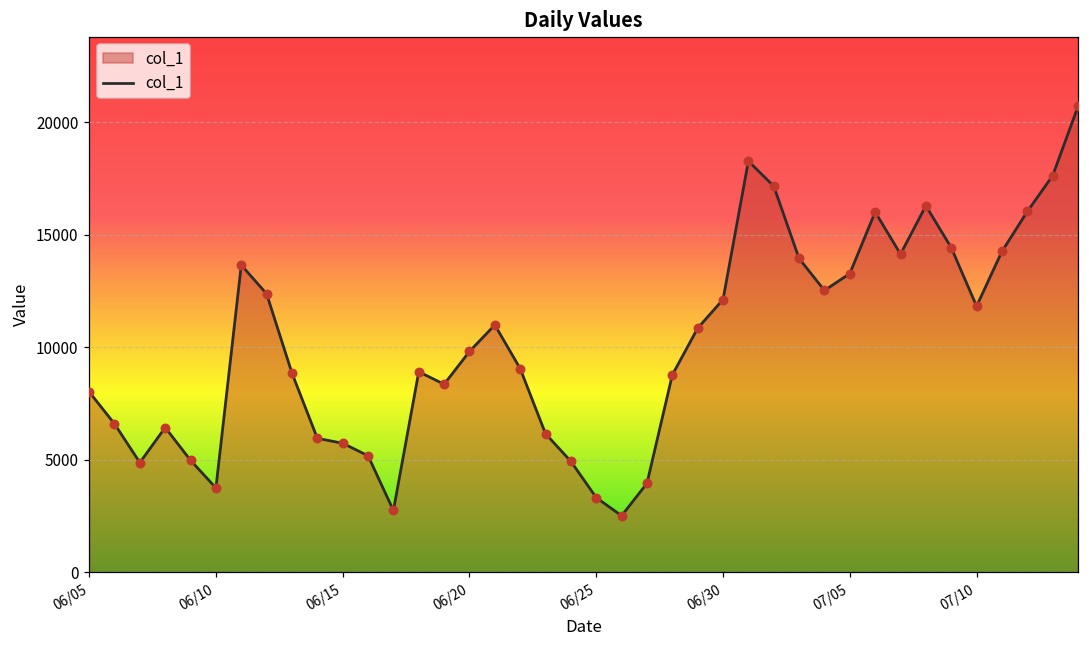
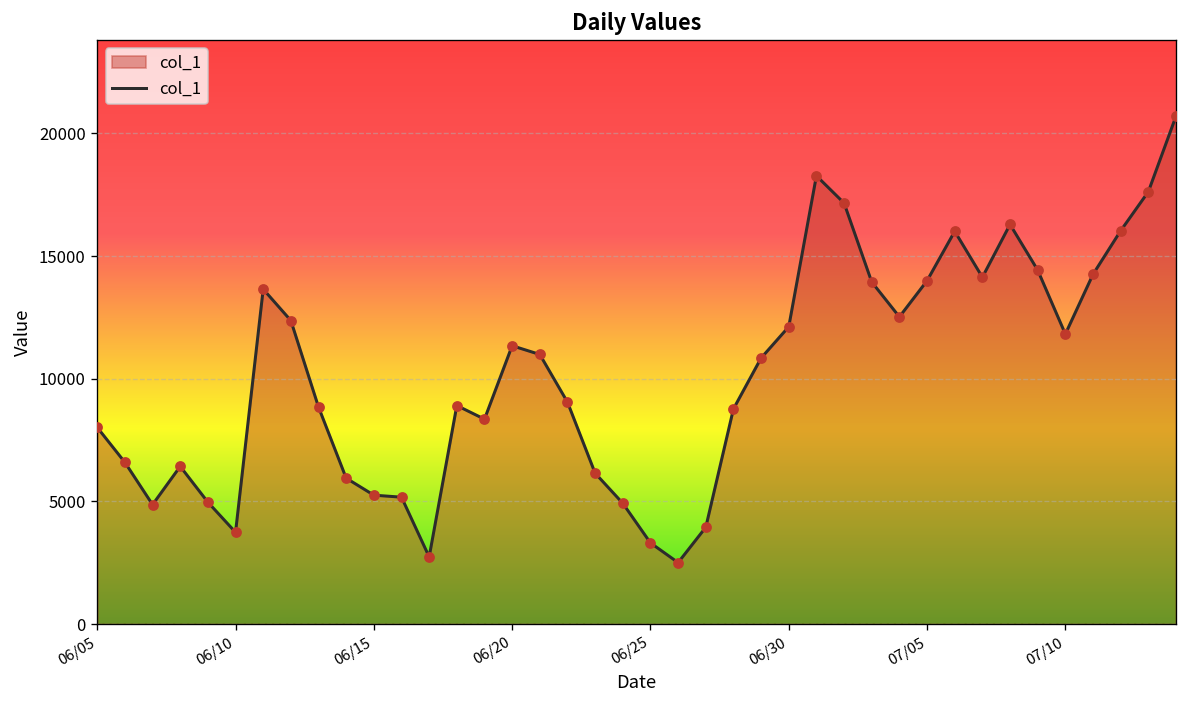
06/15: 5700 -> 5300
06/20: 9800 -> 11300
07/05: 13300 -> 14000
